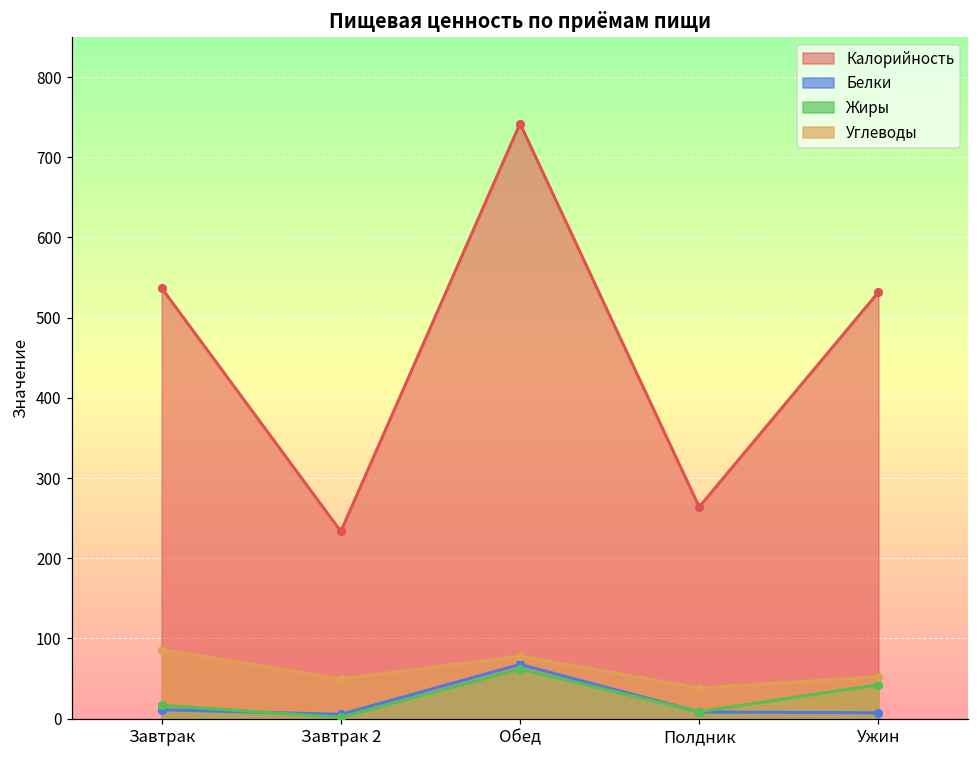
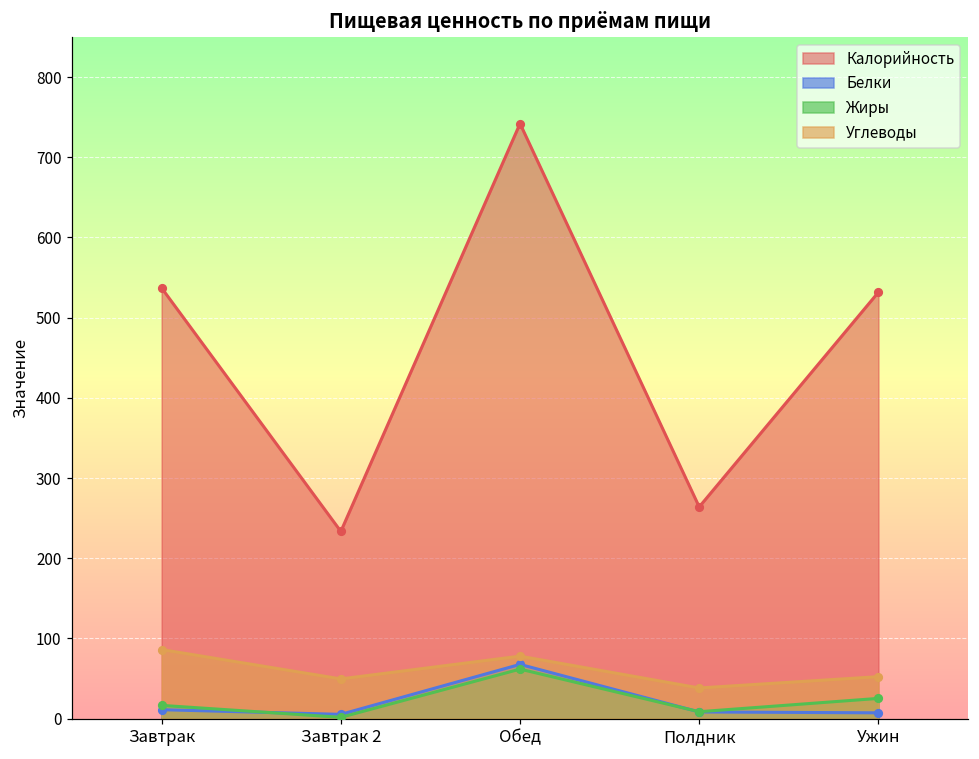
Жиры, Ужин: 40 -> 30
